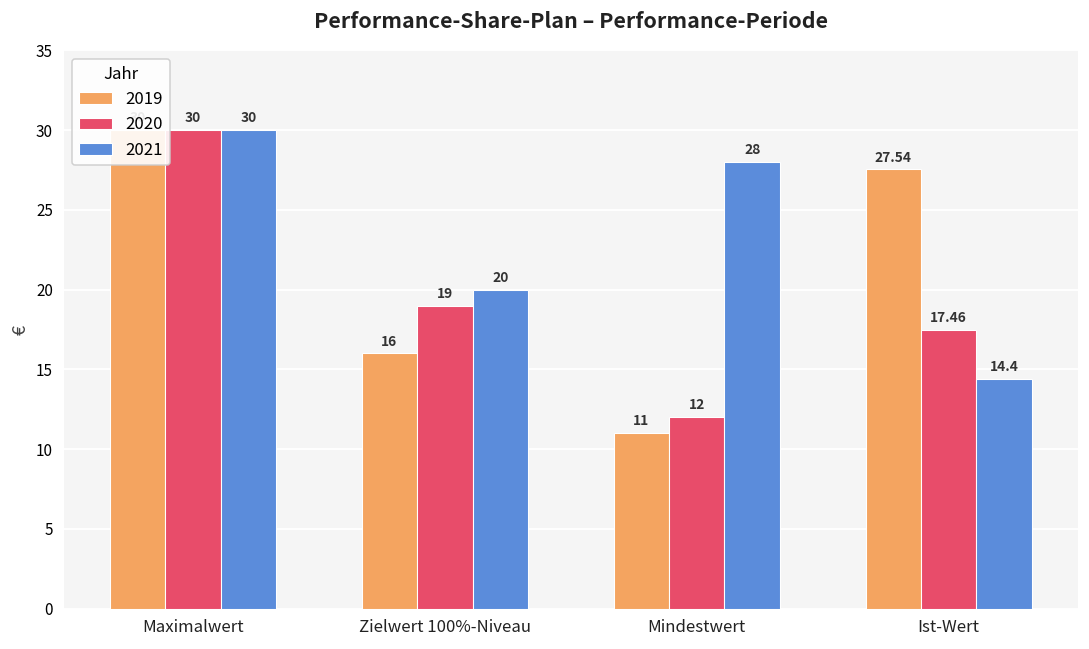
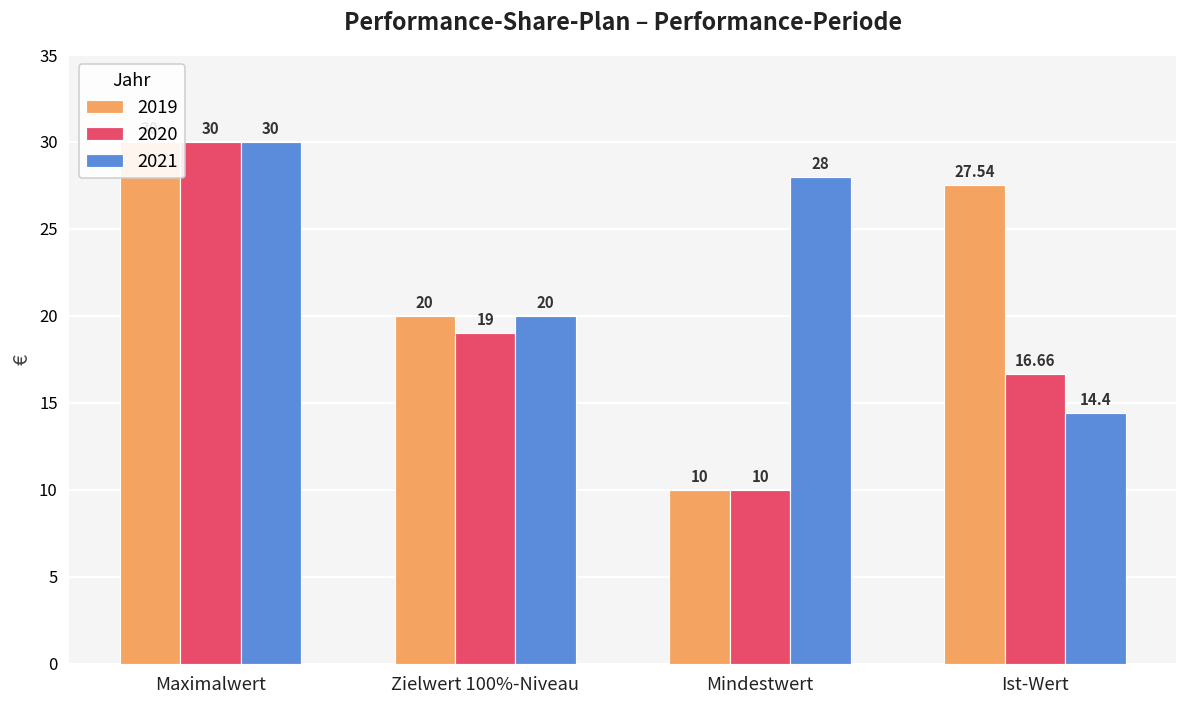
2019, Zielwert 100%-Niveau: 16 -> 20
2019, Mindestwert: 11 -> 10
2020, Mindestwert: 12 -> 10
2020, Ist-Wert: 17.46 -> 16.66
